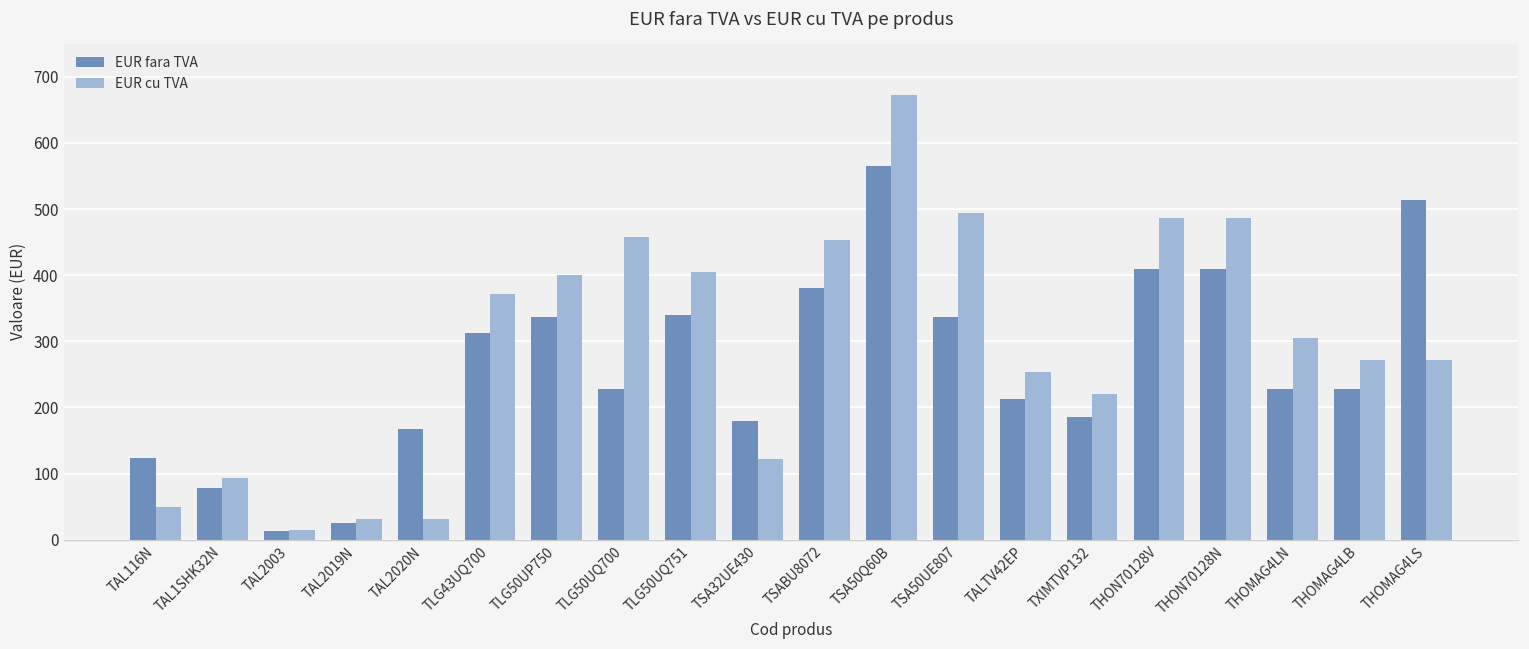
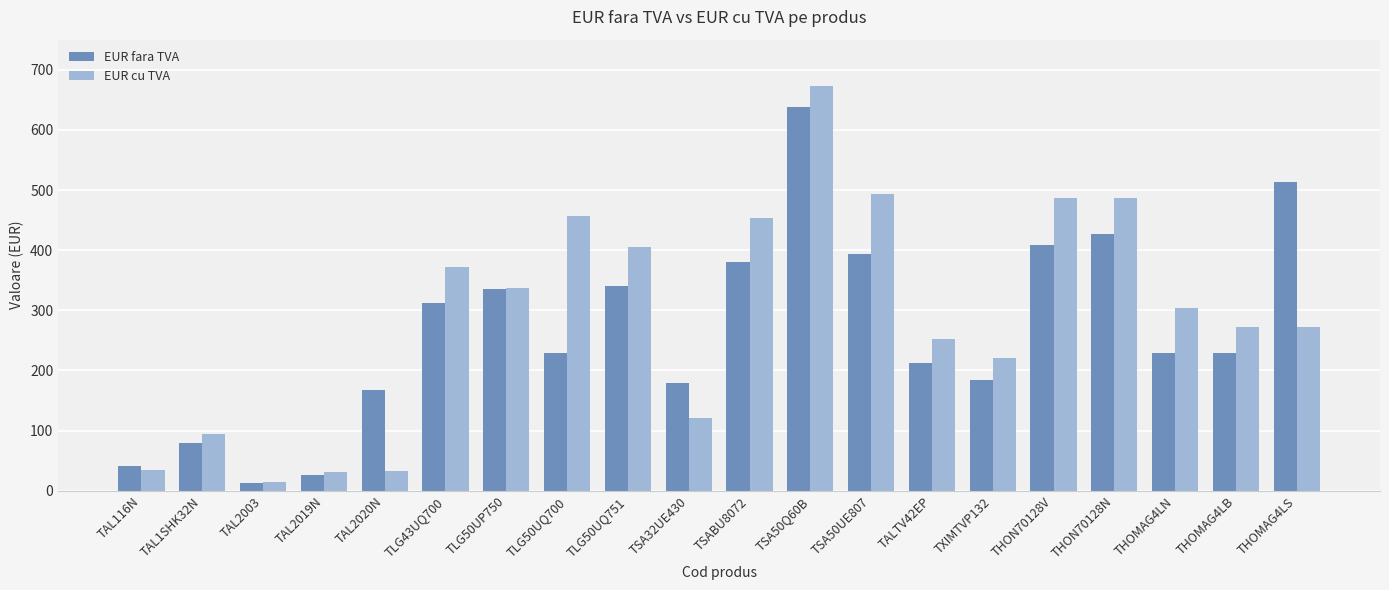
EUR fara TVA, TAL116N: 120 -> 40
EUR cu TVA, TAL116N: 50 -> 30
EUR cu TVA, TLG50UP750: 400 -> 340
EUR fara TVA, TSA50Q60B: 570 -> 640
EUR fara TVA, TSA50UE807: 340 -> 390
EUR fara TVA, THON70128N: 410 -> 430
